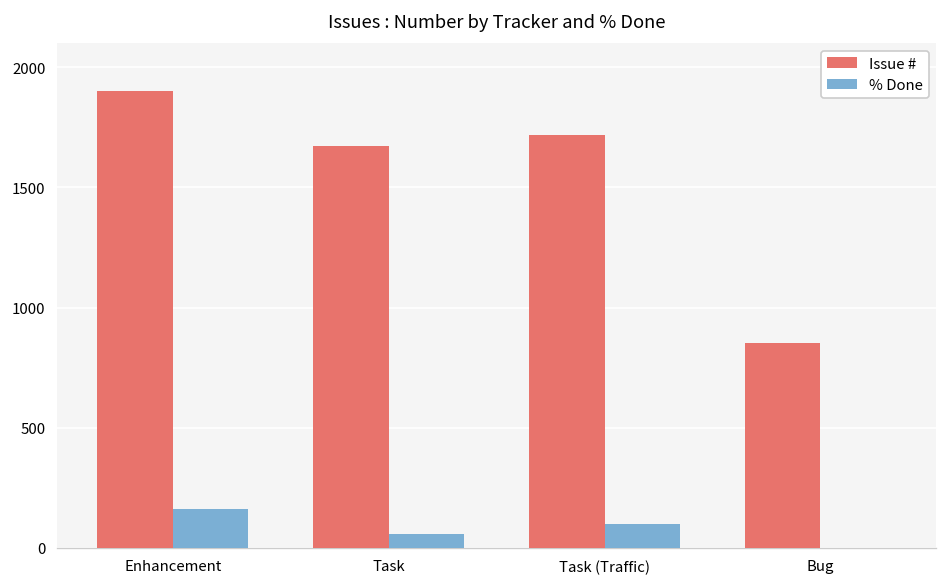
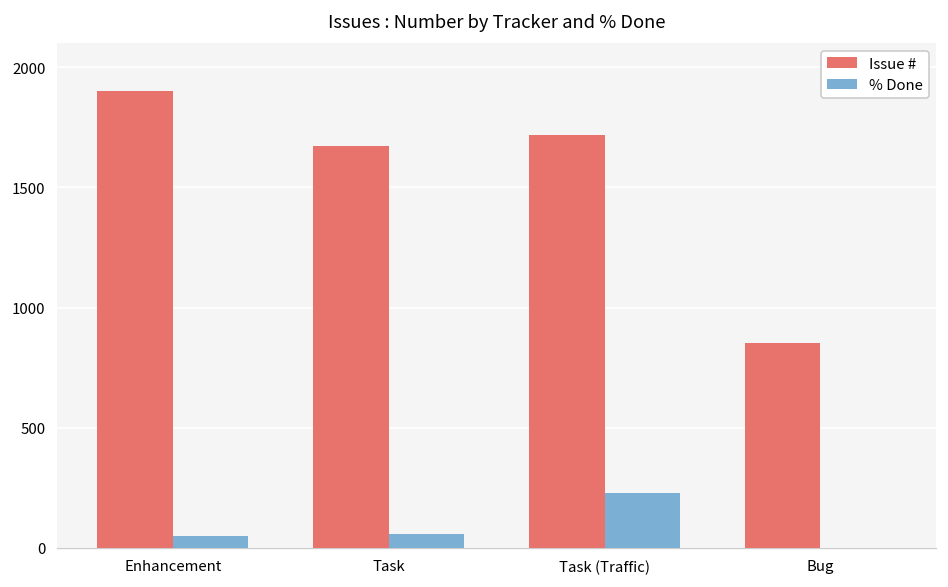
% Done, Enhancement: 160 -> 50
% Done, Task (Traffic): 100 -> 230
